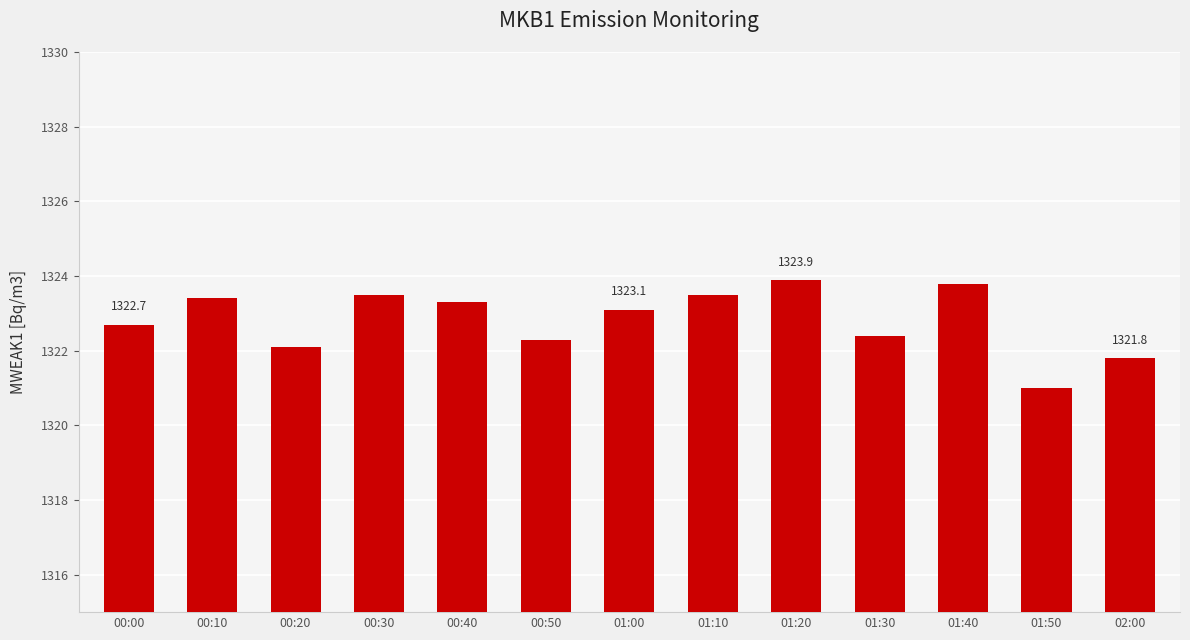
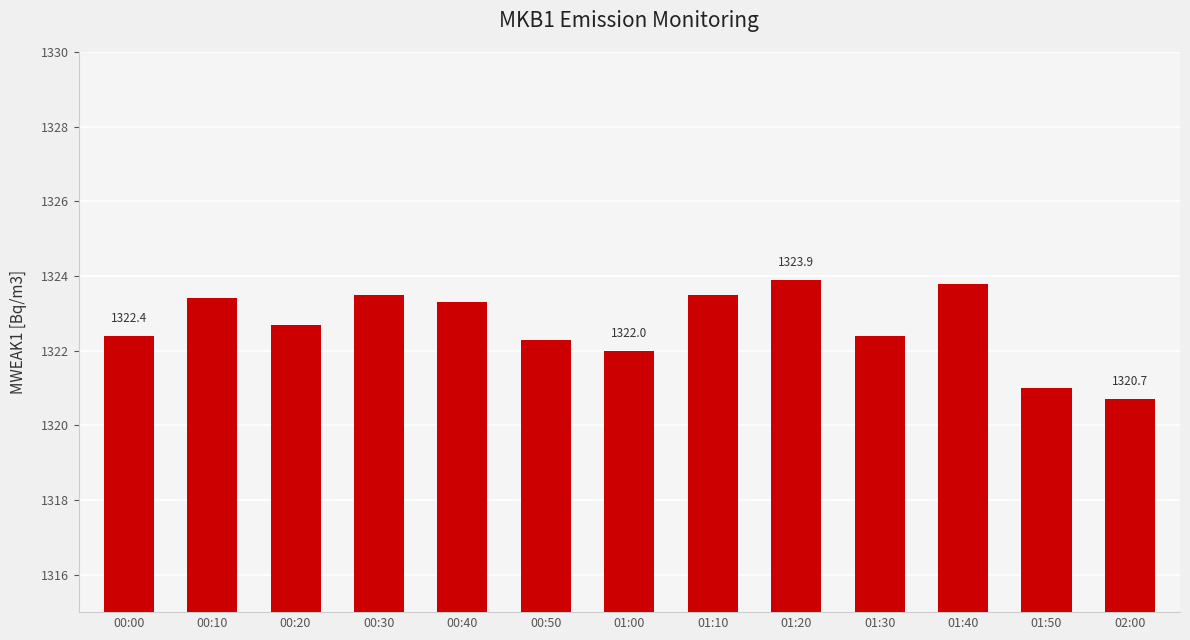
00:00: 1322.7 -> 1322.4
00:20: 1322.1 -> 1322.7
01:00: 1323.1 -> 1322.0
02:00: 1321.8 -> 1320.7
